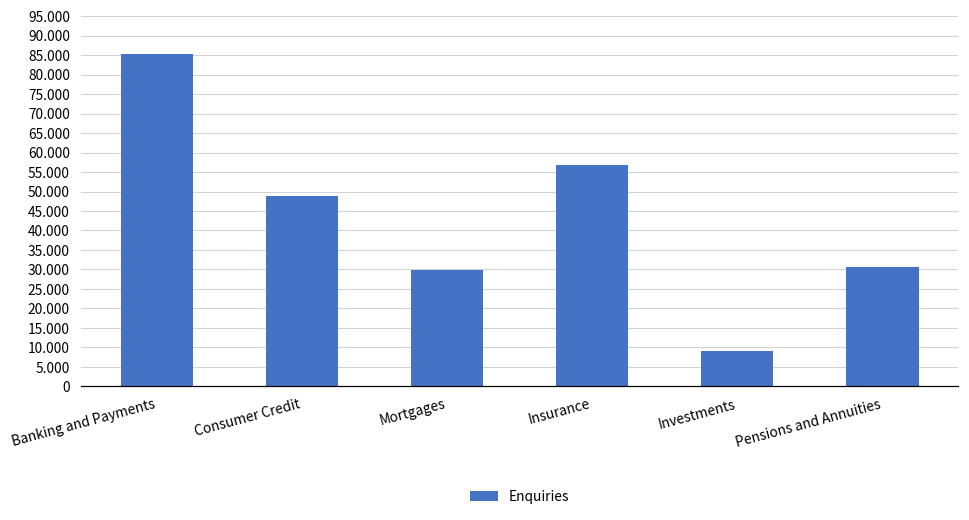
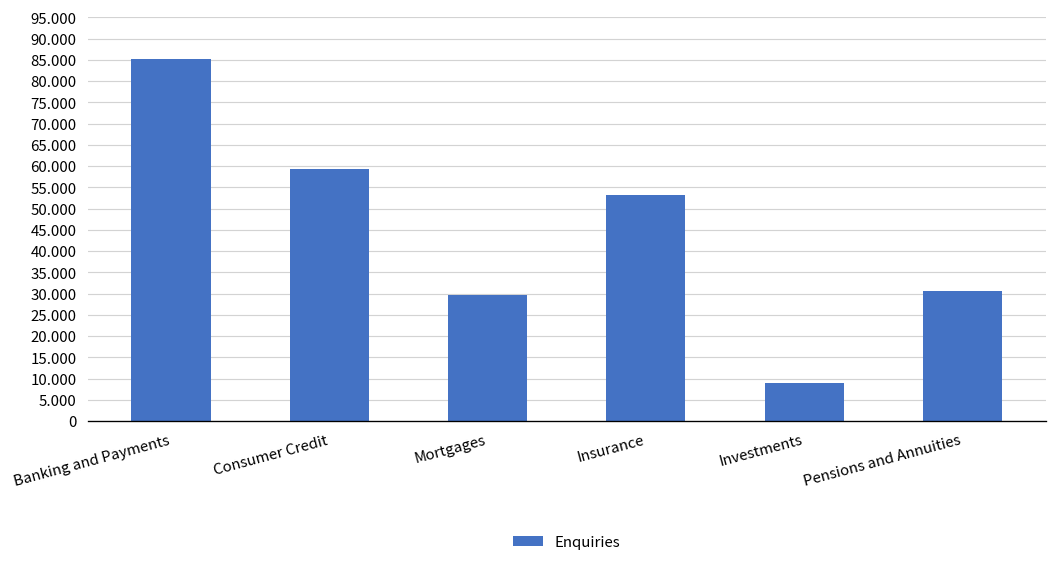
Consumer Credit: 49 -> 59
Insurance: 57 -> 53
